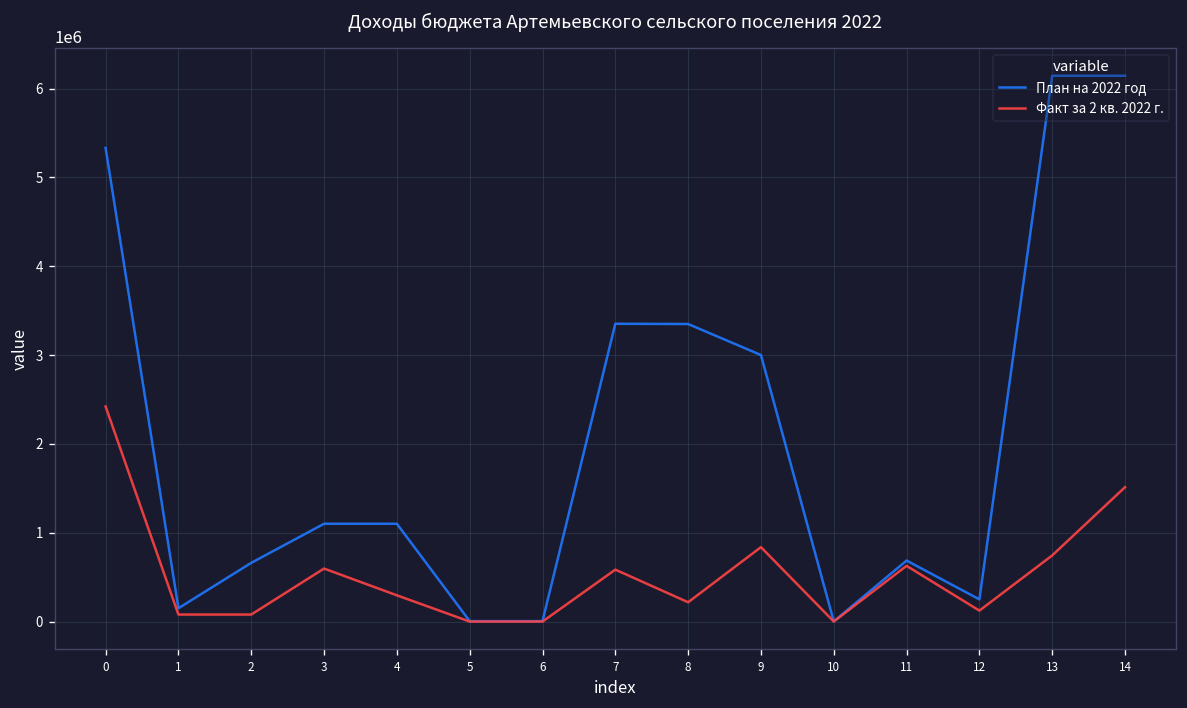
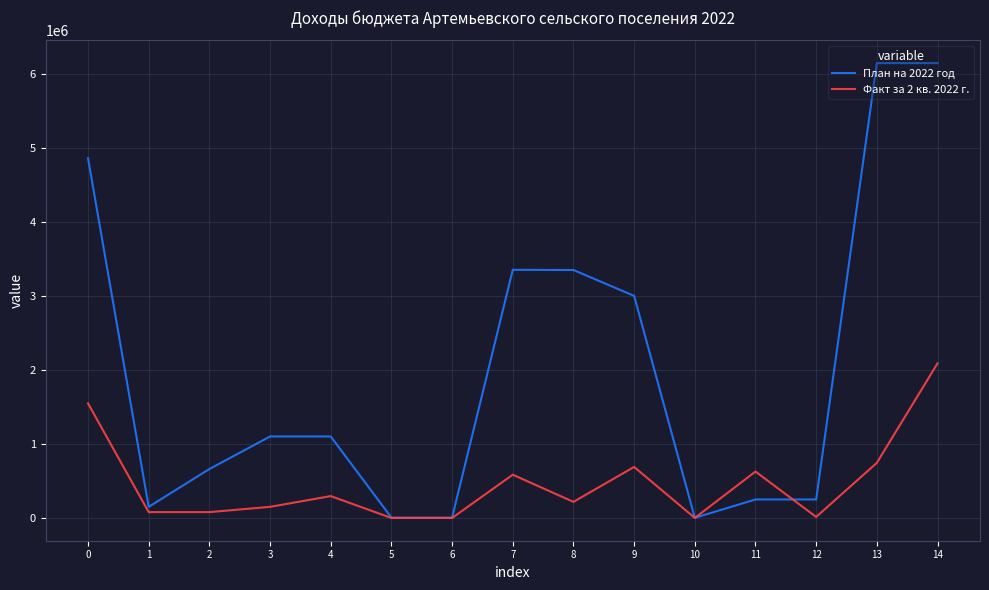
План на 2022 год, 0: 5300000 -> 4900000
Факт за 2 кв. 2022 г., 0: 2400000 -> 1500000
Факт за 2 кв. 2022 г., 3: 600000 -> 200000
Факт за 2 кв. 2022 г., 9: 800000 -> 700000
План на 2022 год, 11: 700000 -> 300000
Факт за 2 кв. 2022 г., 12: 100000 -> 0
Факт за 2 кв. 2022 г., 14: 1500000 -> 2100000
